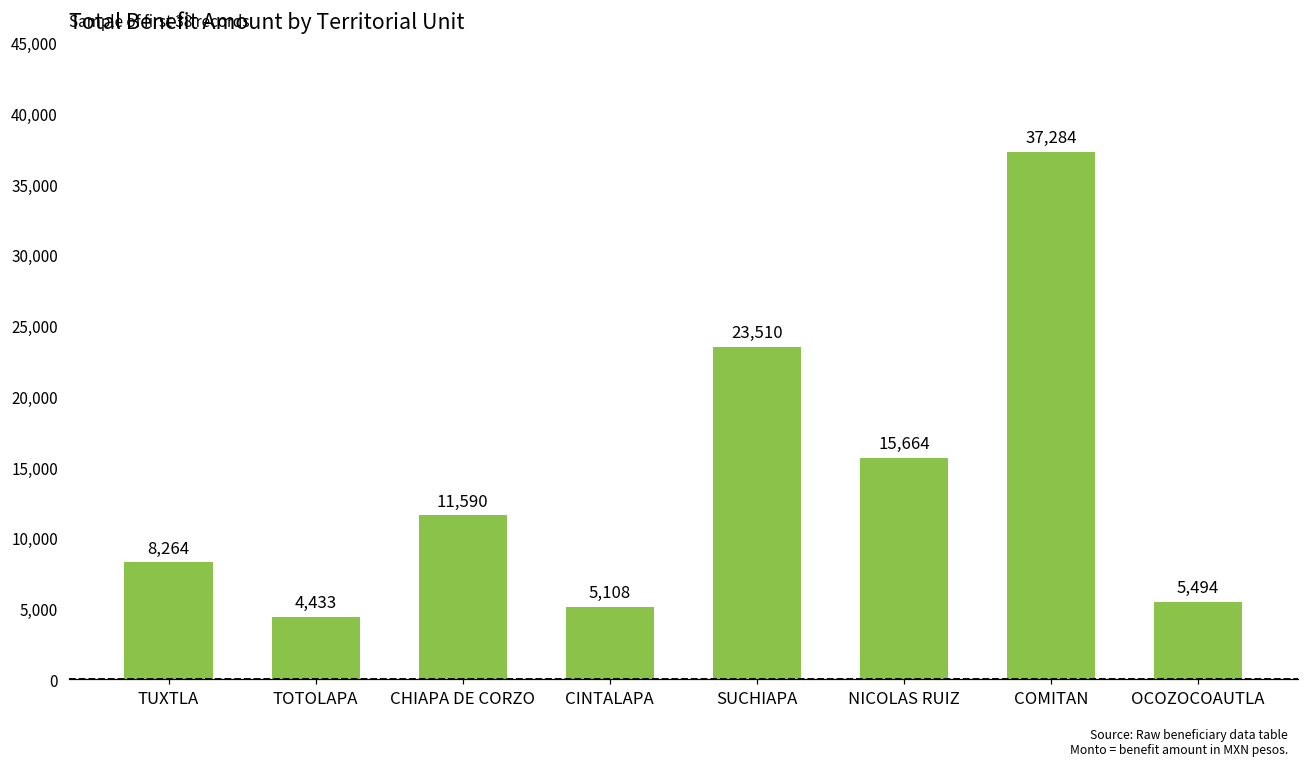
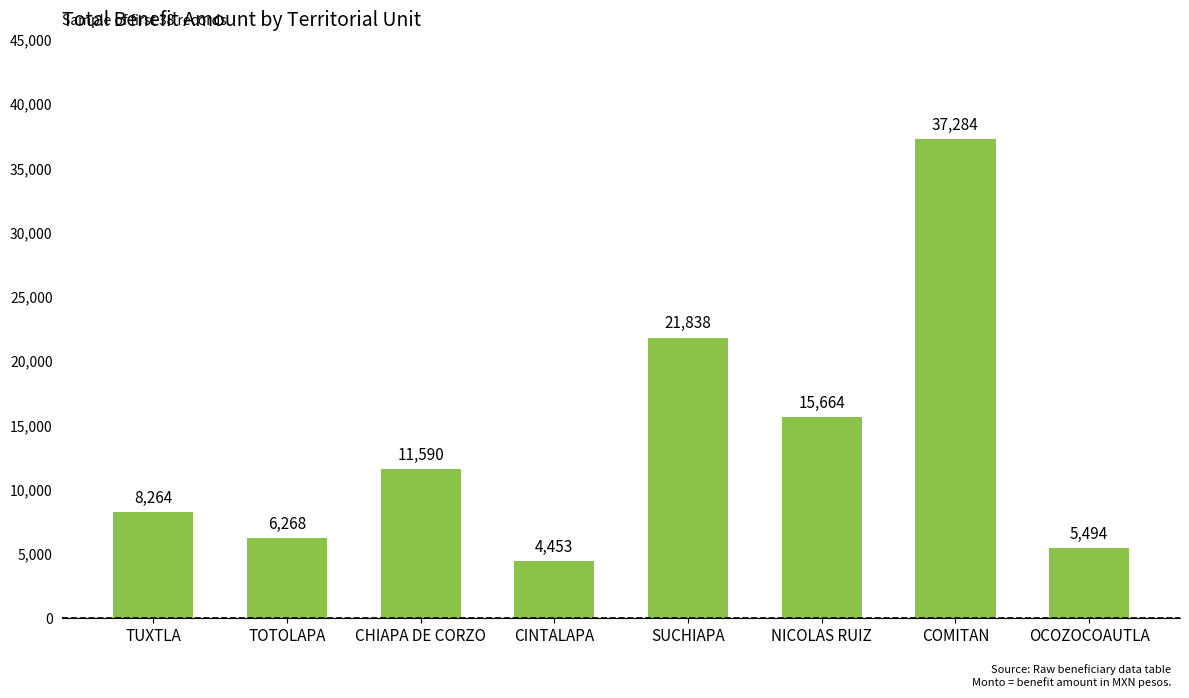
TOTOLAPA: 4,433 -> 6,268
CINTALAPA: 5,108 -> 4,453
SUCHIAPA: 23,510 -> 21,838
